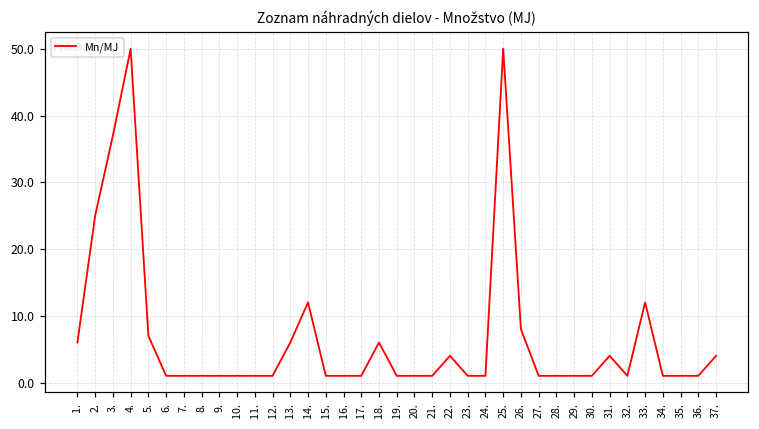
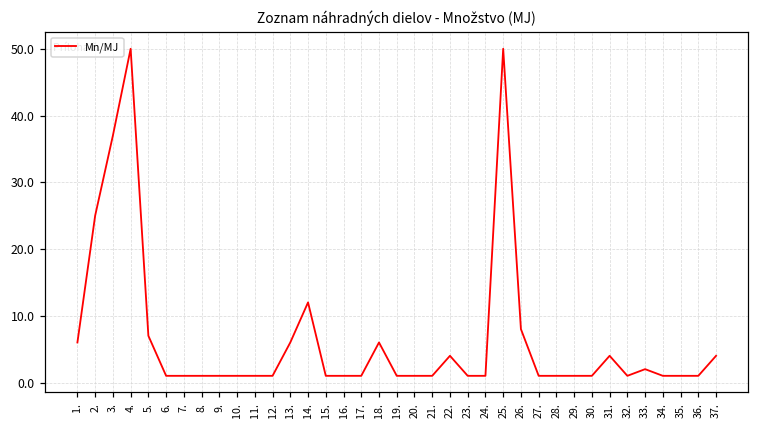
33.: 12 -> 2
